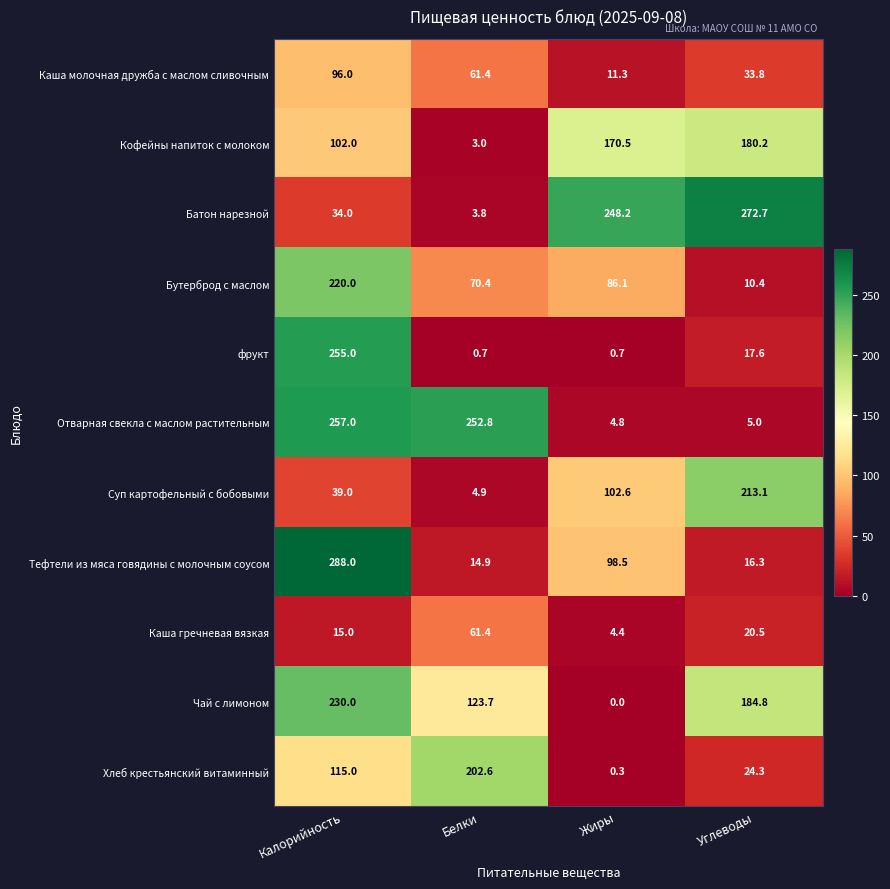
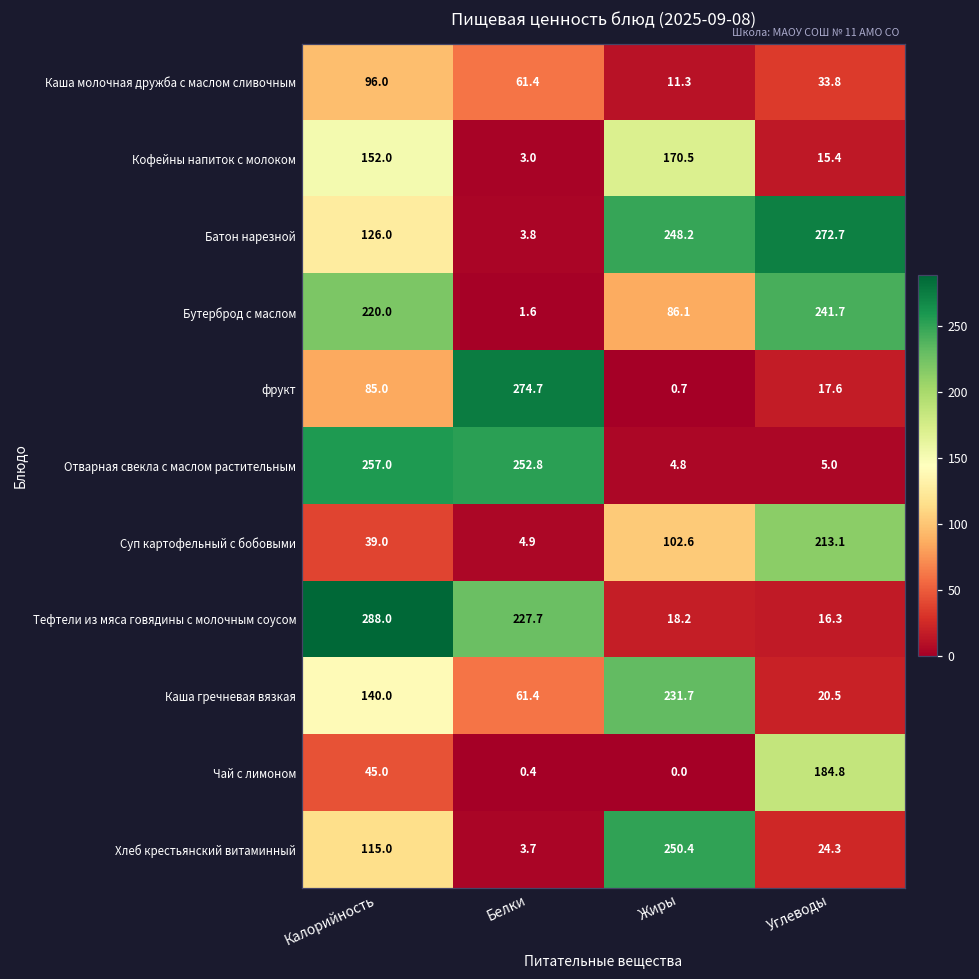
Кофейны напиток с молоком, Калорийность: 102.0 -> 152.0
Кофейны напиток с молоком, Углеводы: 180.2 -> 15.4
Батон нарезной, Калорийность: 34.0 -> 126.0
Бутерброд с маслом, Белки: 70.4 -> 1.6
Бутерброд с маслом, Углеводы: 10.4 -> 241.7
фрукт, Калорийность: 255.0 -> 85.0
фрукт, Белки: 0.7 -> 274.7
Тефтели из мяса говядины с молочным соусом, Белки: 14.9 -> 227.7
Тефтели из мяса говядины с молочным соусом, Жиры: 98.5 -> 18.2
Каша гречневая вязкая, Калорийность: 15.0 -> 140.0
Каша гречневая вязкая, Жиры: 4.4 -> 231.7
Чай с лимоном, Калорийность: 230.0 -> 45.0
Чай с лимоном, Белки: 123.7 -> 0.4
Хлеб крестьянский витаминный, Белки: 202.6 -> 3.7
Хлеб крестьянский витаминный, Жиры: 0.3 -> 250.4
